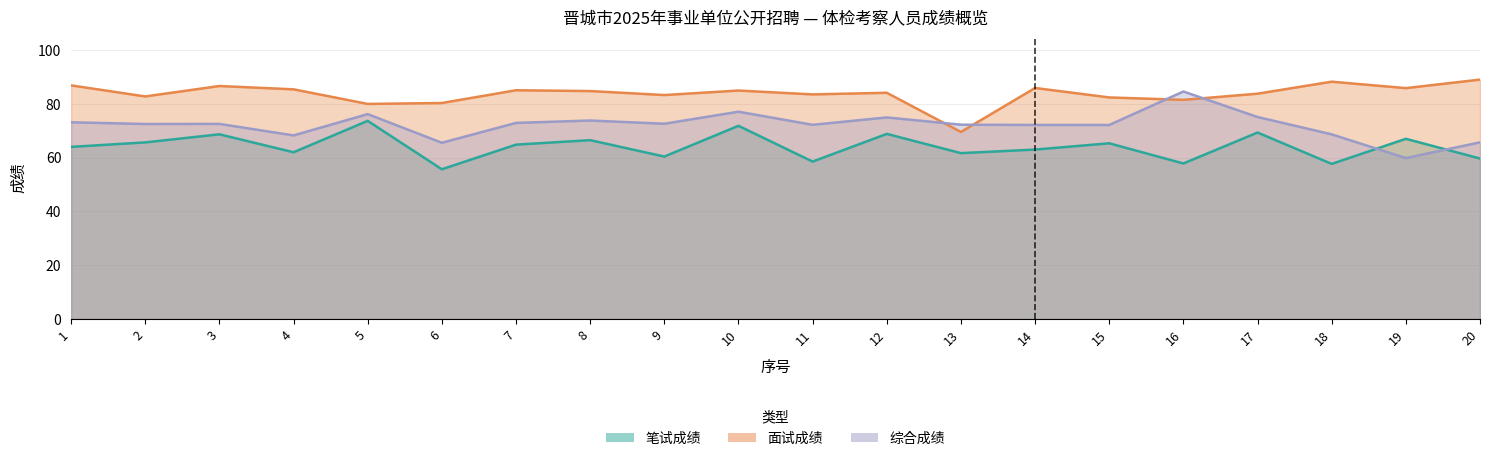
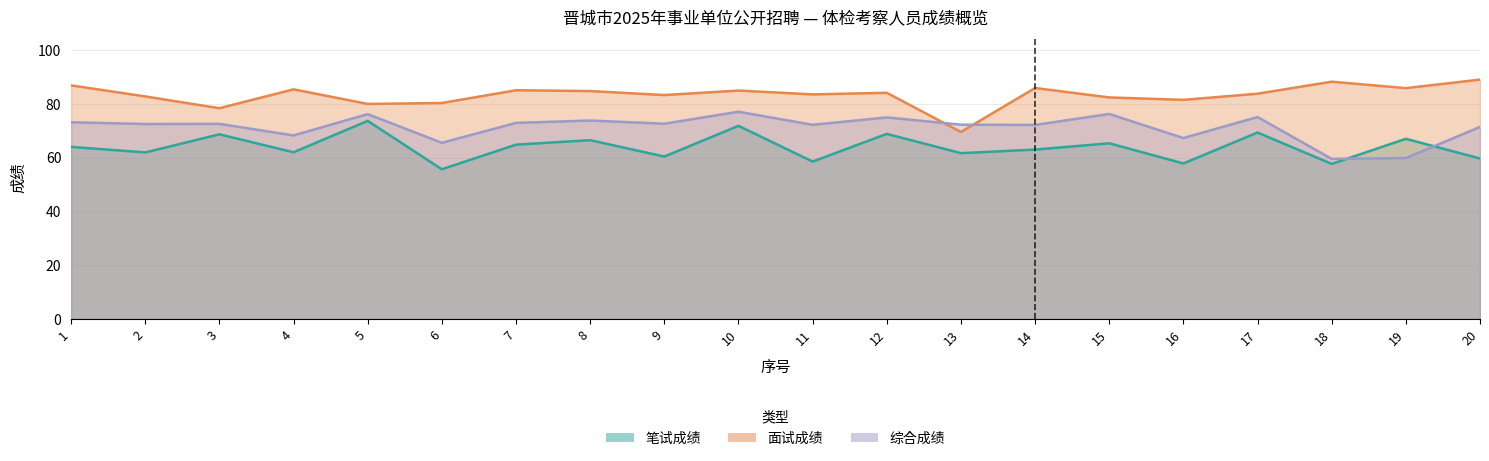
笔试成绩, 2: 66 -> 62
面试成绩, 3: 87 -> 78
综合成绩, 15: 72 -> 76
综合成绩, 16: 85 -> 67
综合成绩, 18: 69 -> 60
综合成绩, 20: 66 -> 71
